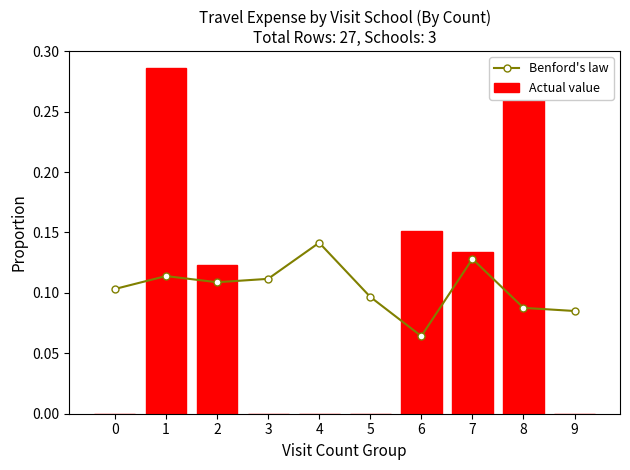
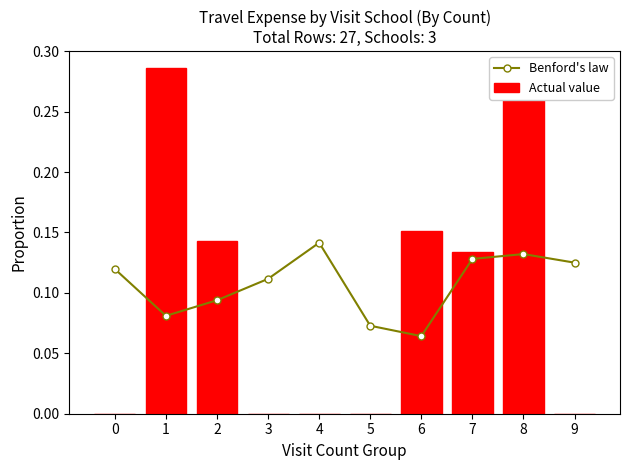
Benford's law, 0: 0.103 -> 0.120
Benford's law, 1: 0.114 -> 0.081
Benford's law, 2: 0.109 -> 0.094
Actual value, 2: 0.123 -> 0.143
Benford's law, 5: 0.097 -> 0.073
Benford's law, 8: 0.088 -> 0.132
Benford's law, 9: 0.085 -> 0.125
